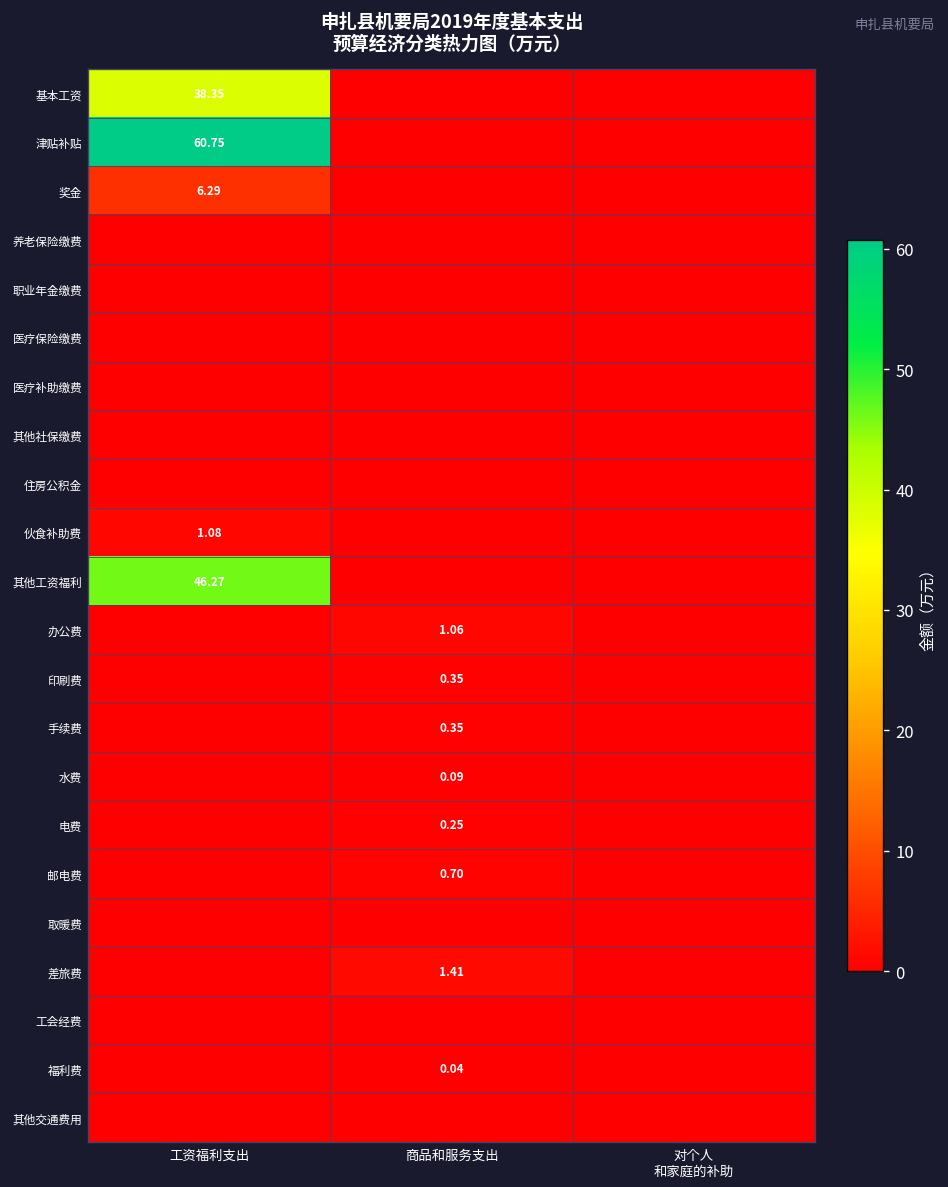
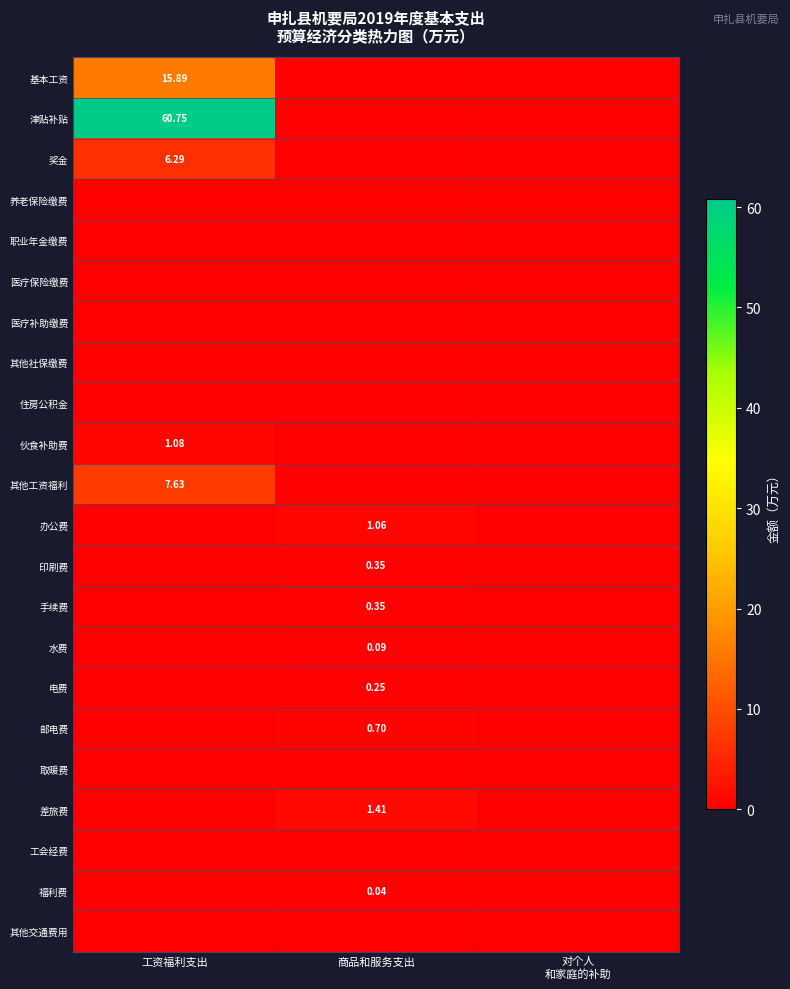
基本工资, 工资福利支出: 38.35 -> 15.89
其他工资福利, 工资福利支出: 46.27 -> 7.63
